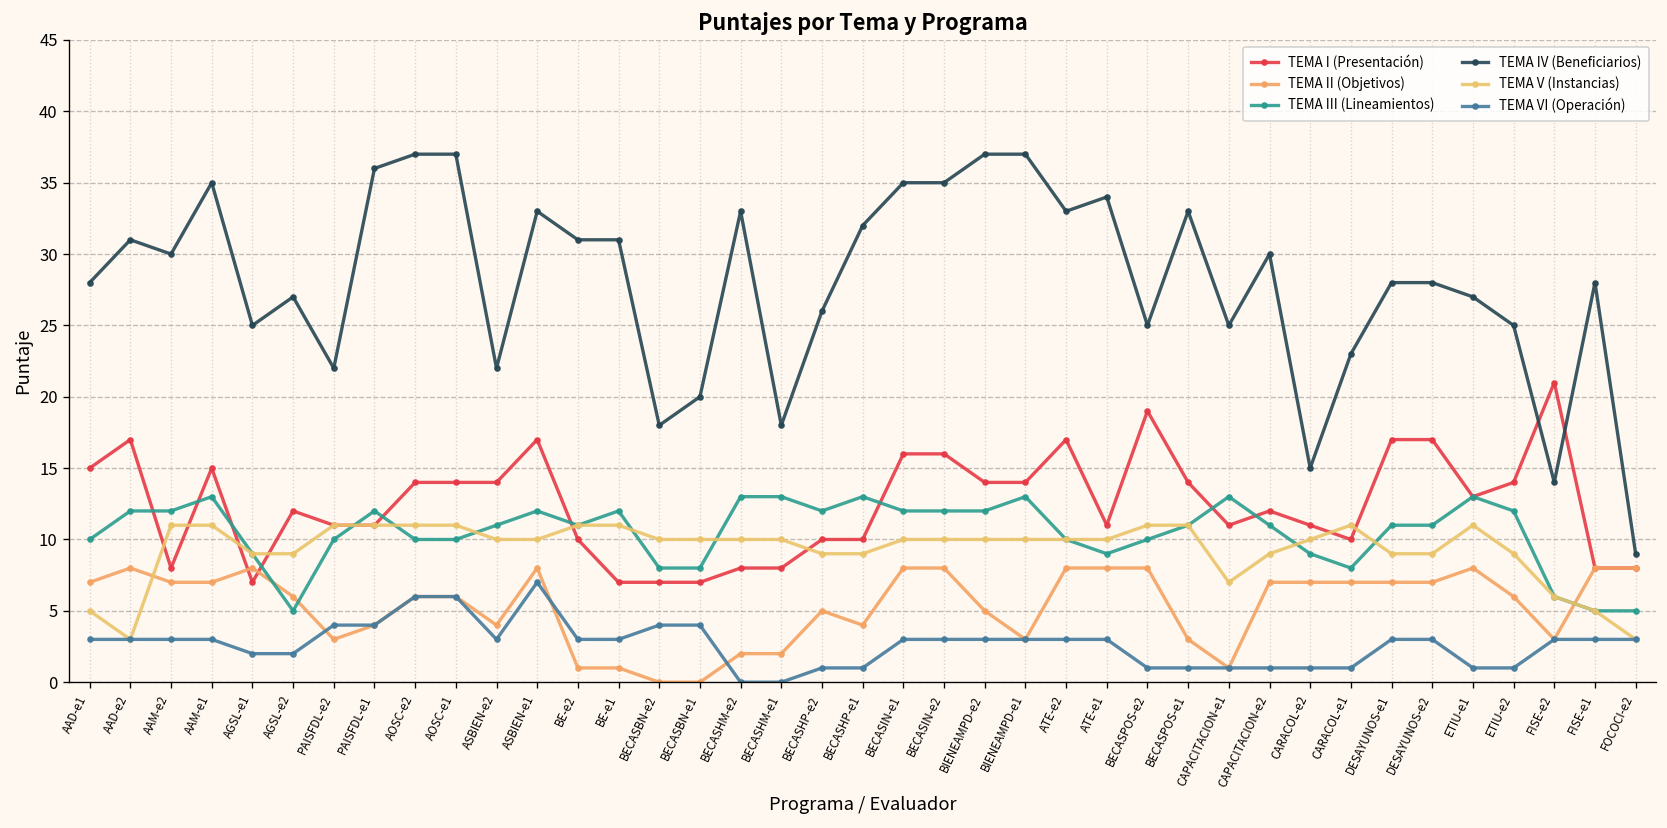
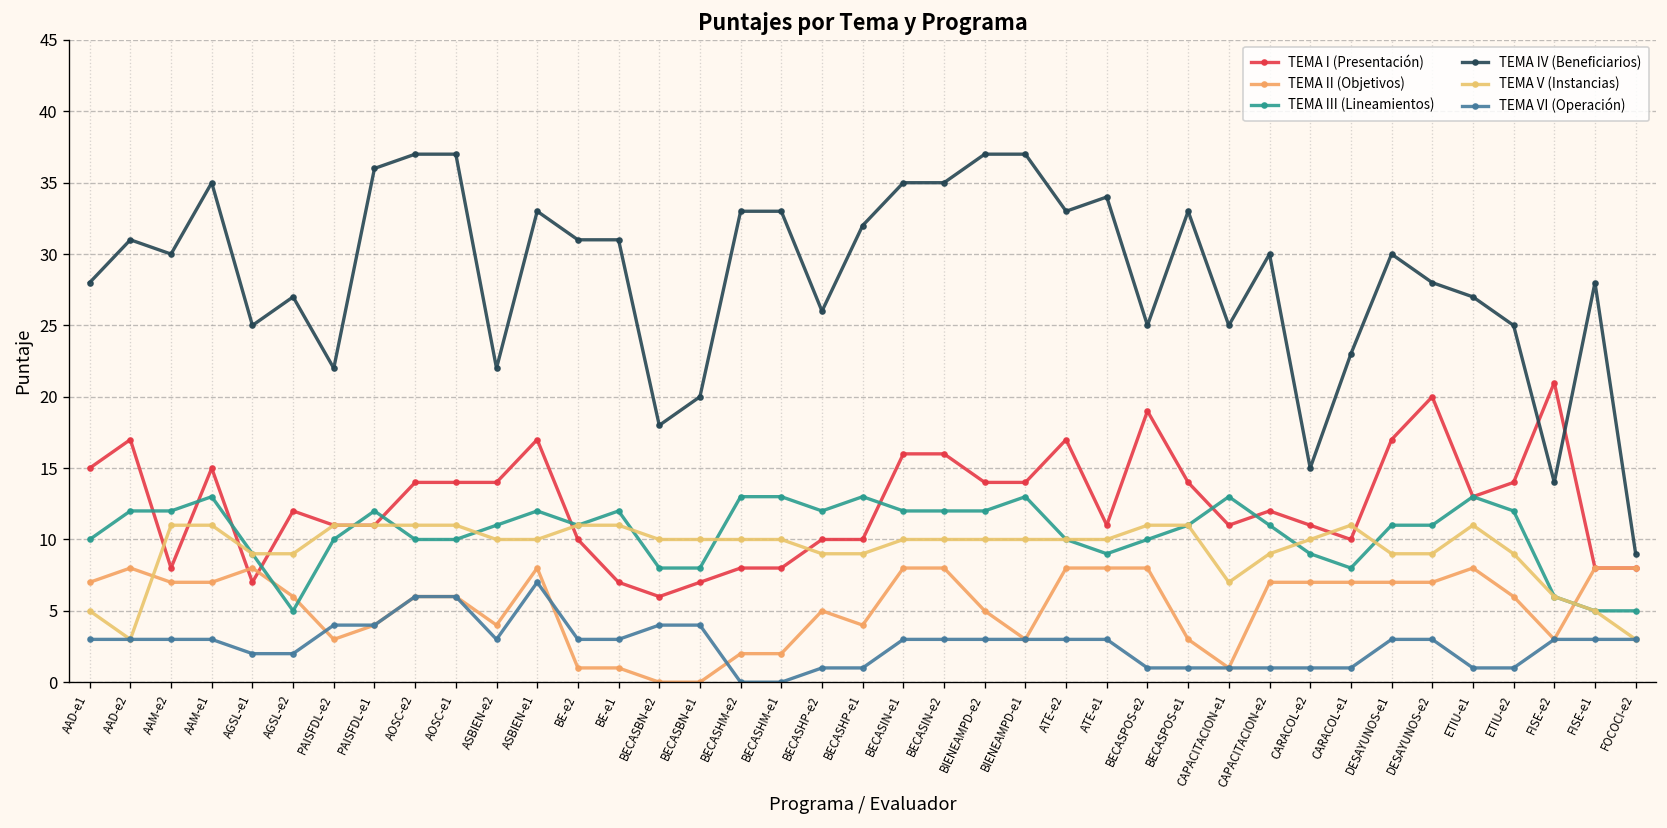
TEMA I (Presentación), BECASBN-e2: 7 -> 6
TEMA IV (Beneficiarios), BECASHM-e1: 18 -> 33
TEMA IV (Beneficiarios), DESAYUNOS-e1: 28 -> 30
TEMA I (Presentación), DESAYUNOS-e2: 17 -> 20
